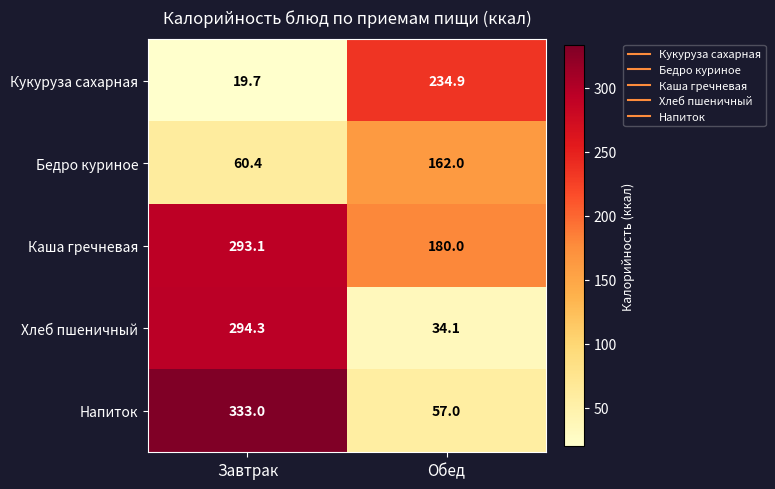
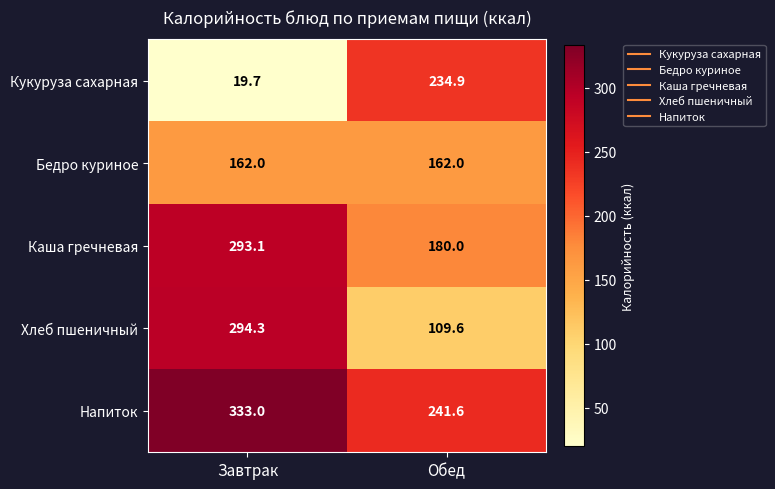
Бедро куриное, Завтрак: 60.4 -> 162.0
Хлеб пшеничный, Обед: 34.1 -> 109.6
Напиток, Обед: 57.0 -> 241.6
